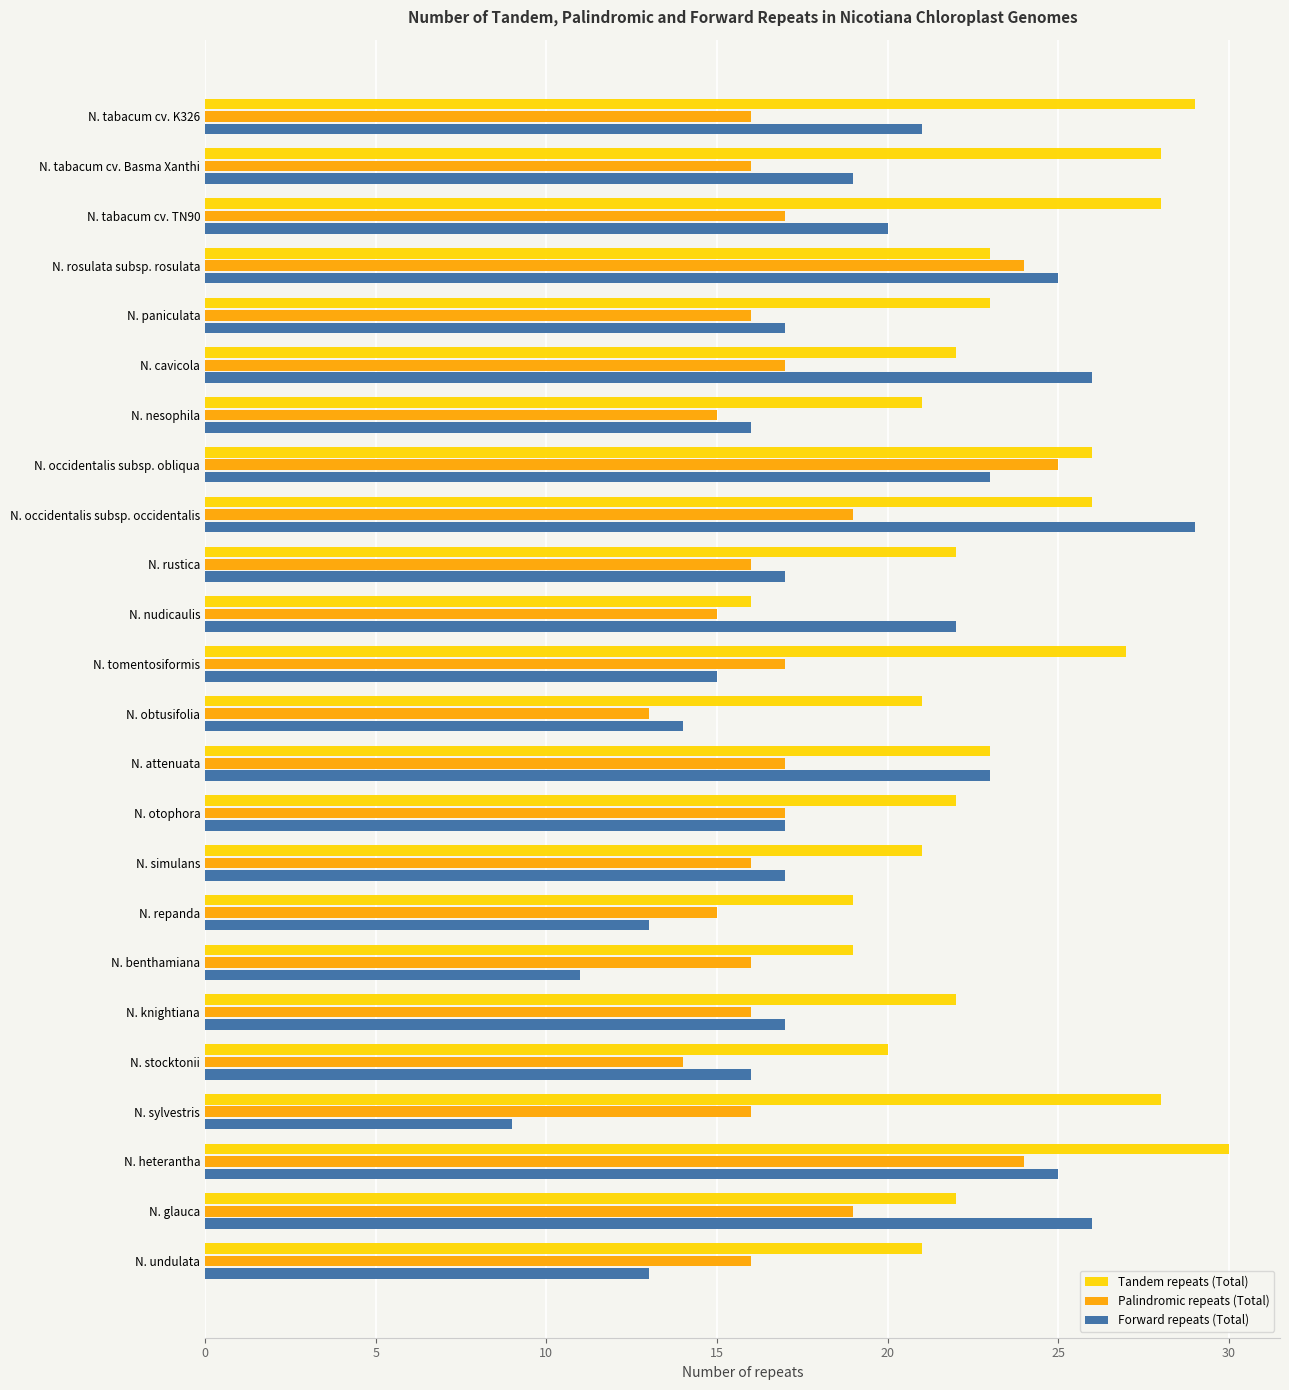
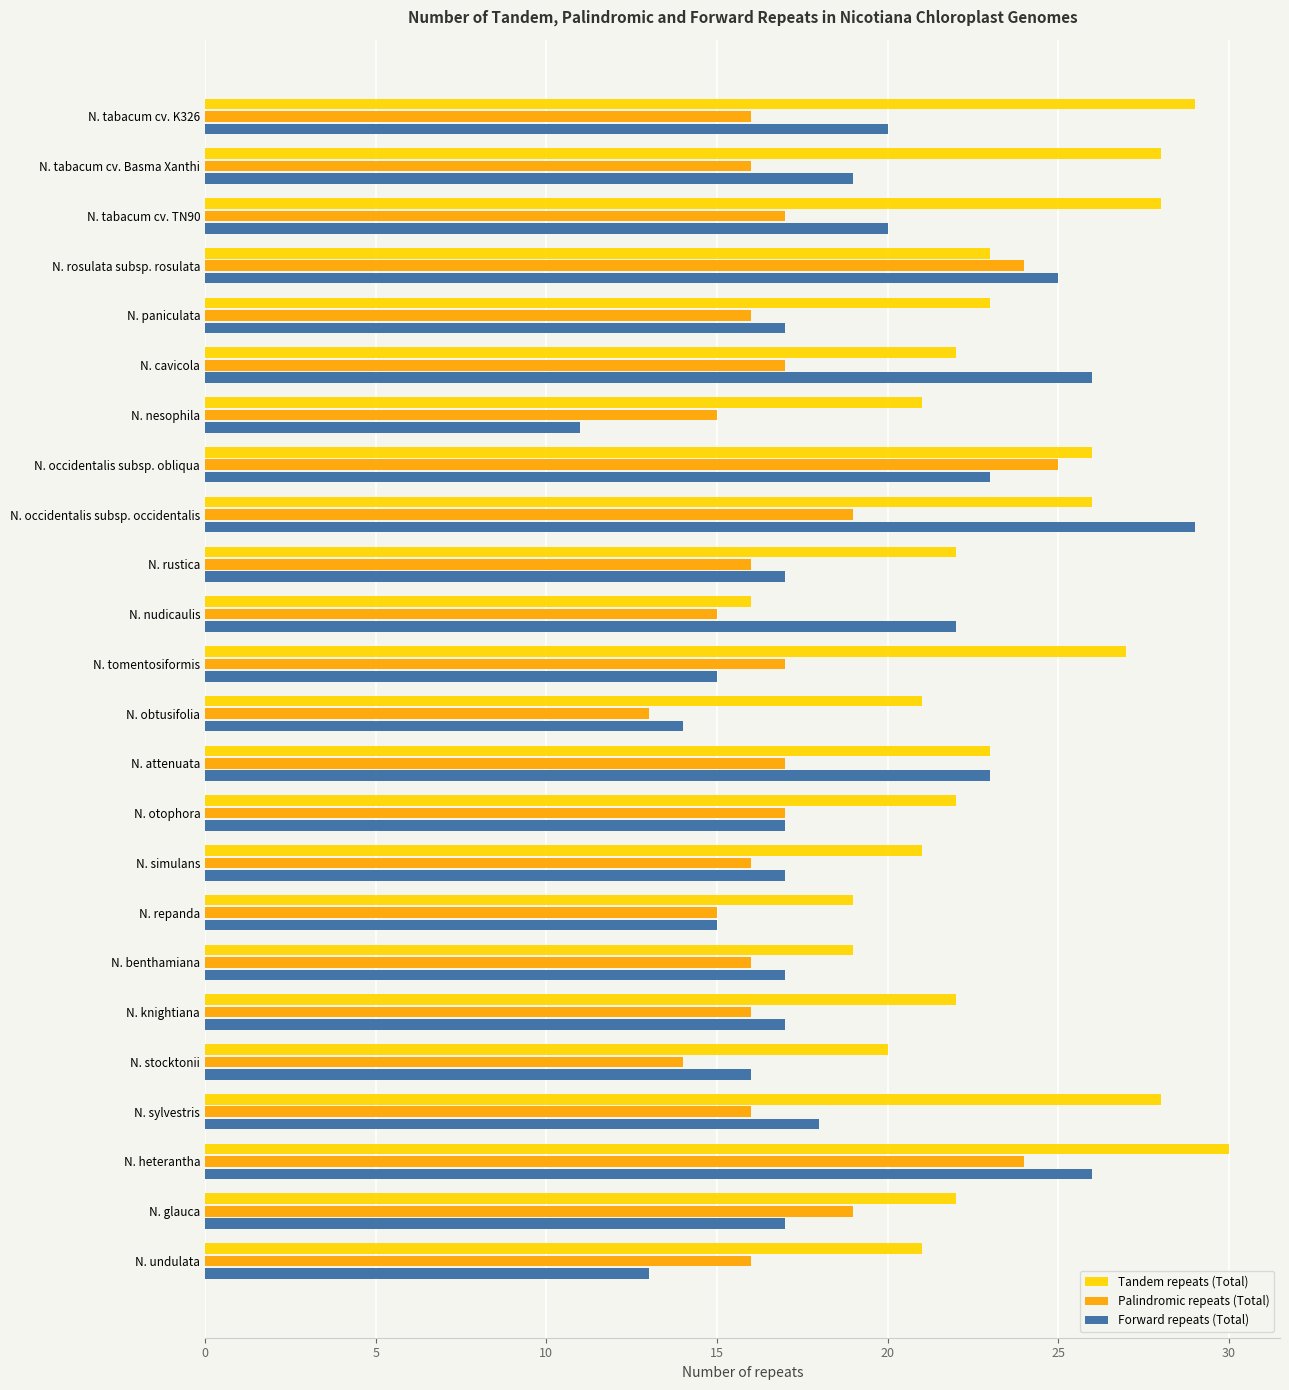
Forward repeats (Total), N. tabacum cv. K326: 21 -> 20
Forward repeats (Total), N. nesophila: 16 -> 11
Forward repeats (Total), N. repanda: 13 -> 15
Forward repeats (Total), N. benthamiana: 11 -> 17
Forward repeats (Total), N. sylvestris: 9 -> 18
Forward repeats (Total), N. heterantha: 25 -> 26
Forward repeats (Total), N. glauca: 26 -> 17
